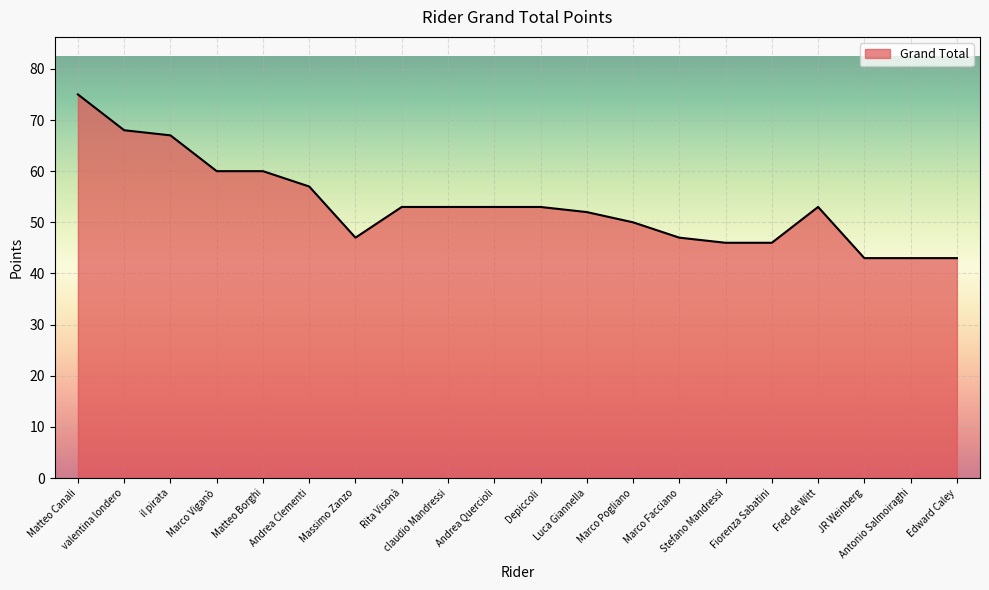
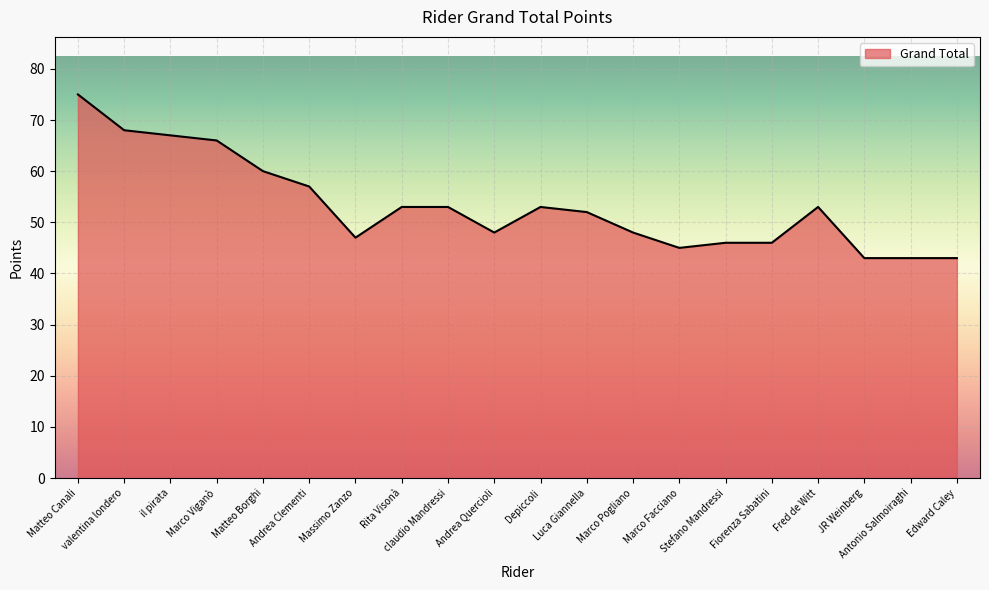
Marco Viganò: 60 -> 66
Andrea Quercioli: 53 -> 48
Marco Pogliano: 50 -> 48
Marco Facciano: 47 -> 45
